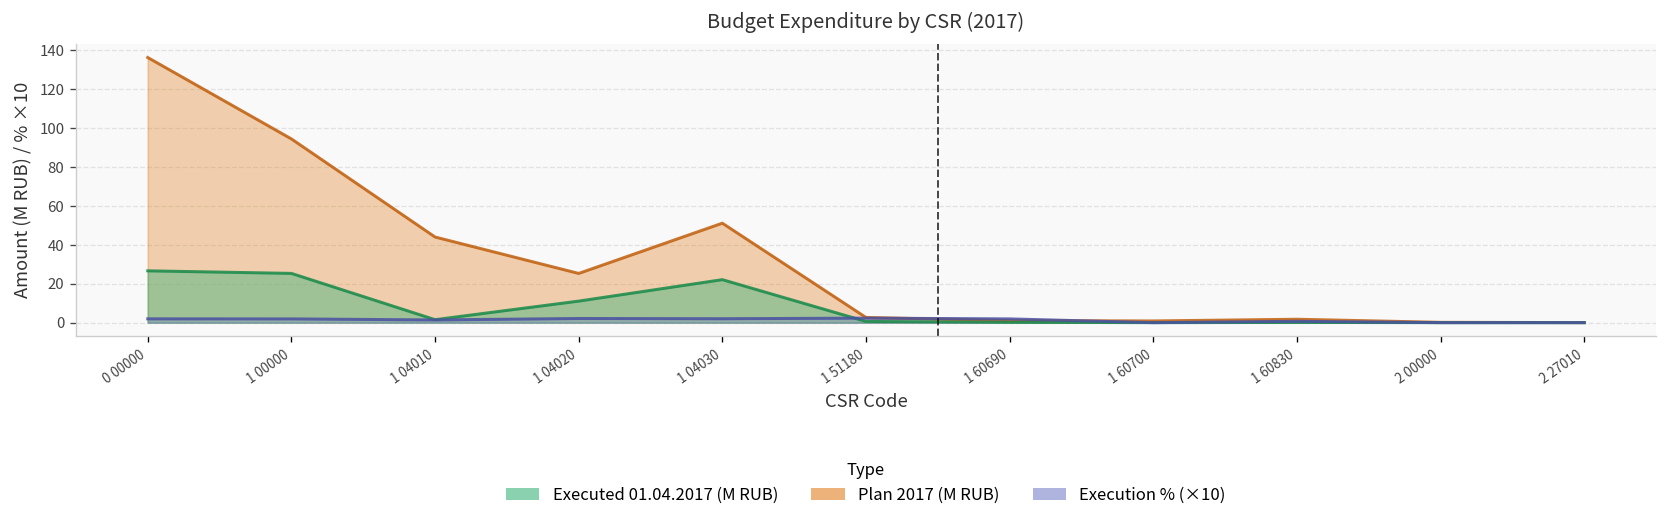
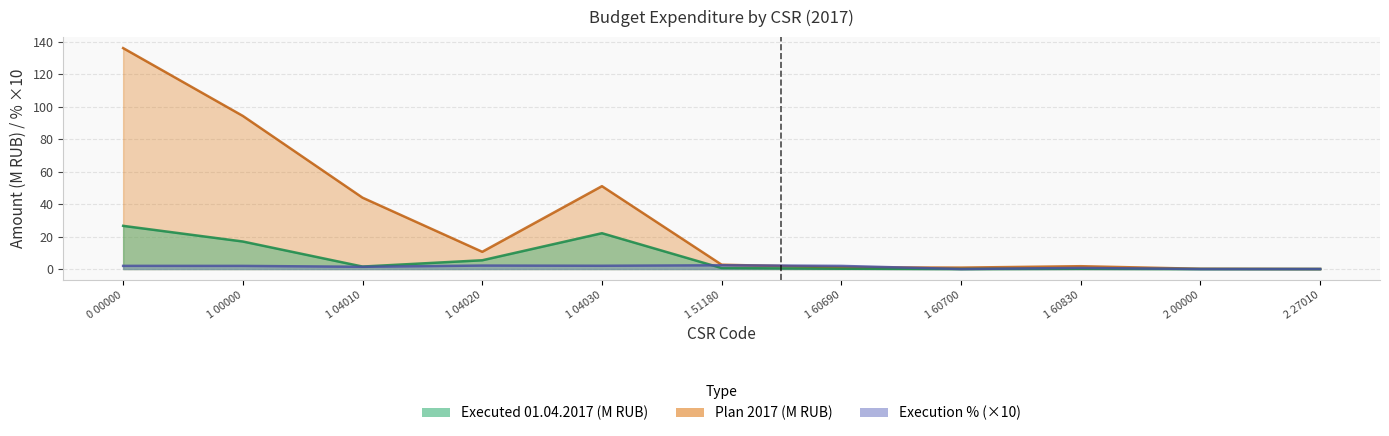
Executed 01.04.2017 (M RUB), 1 00000: 25 -> 17
Plan 2017 (M RUB), 1 04020: 25 -> 11
Executed 01.04.2017 (M RUB), 1 04020: 11 -> 5
